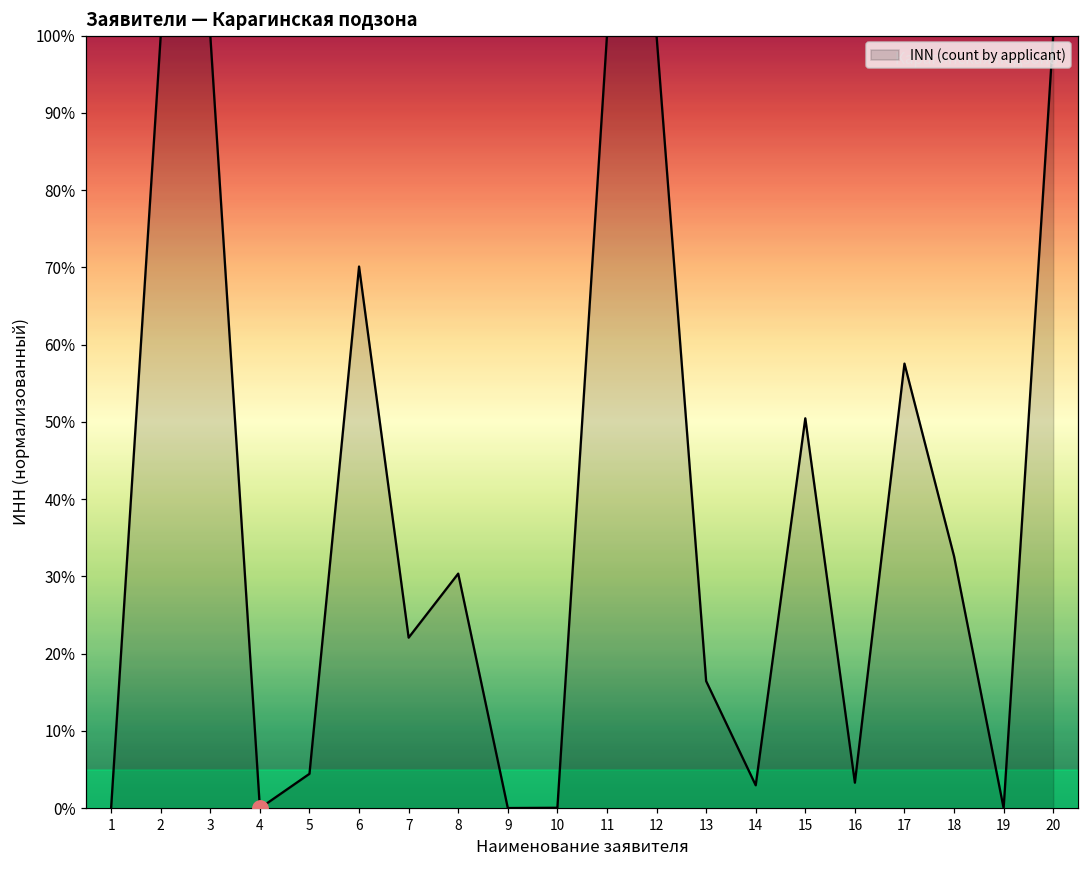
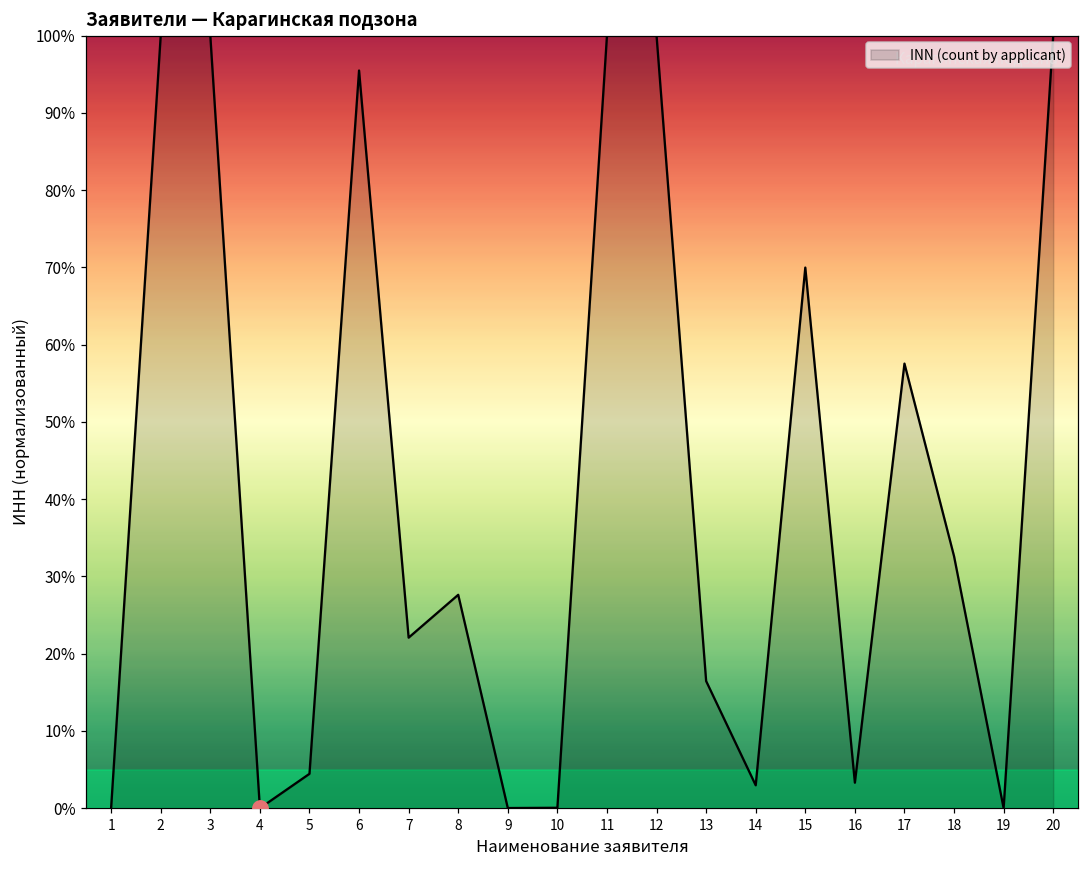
INN (count by applicant), 6: 70% -> 95%
INN (count by applicant), 8: 30% -> 28%
INN (count by applicant), 15: 50% -> 70%
